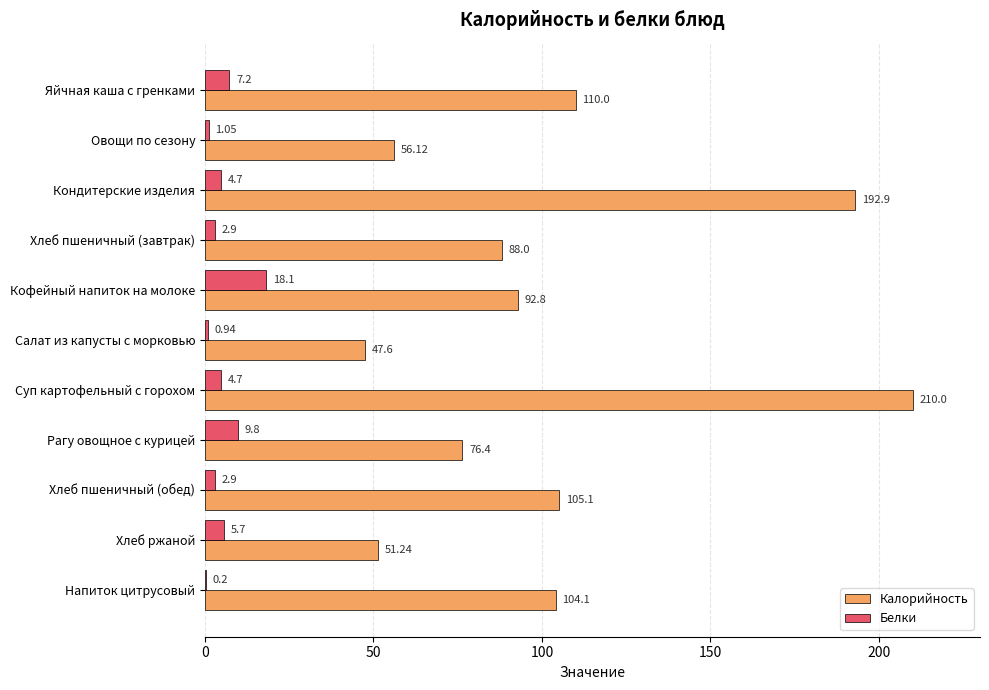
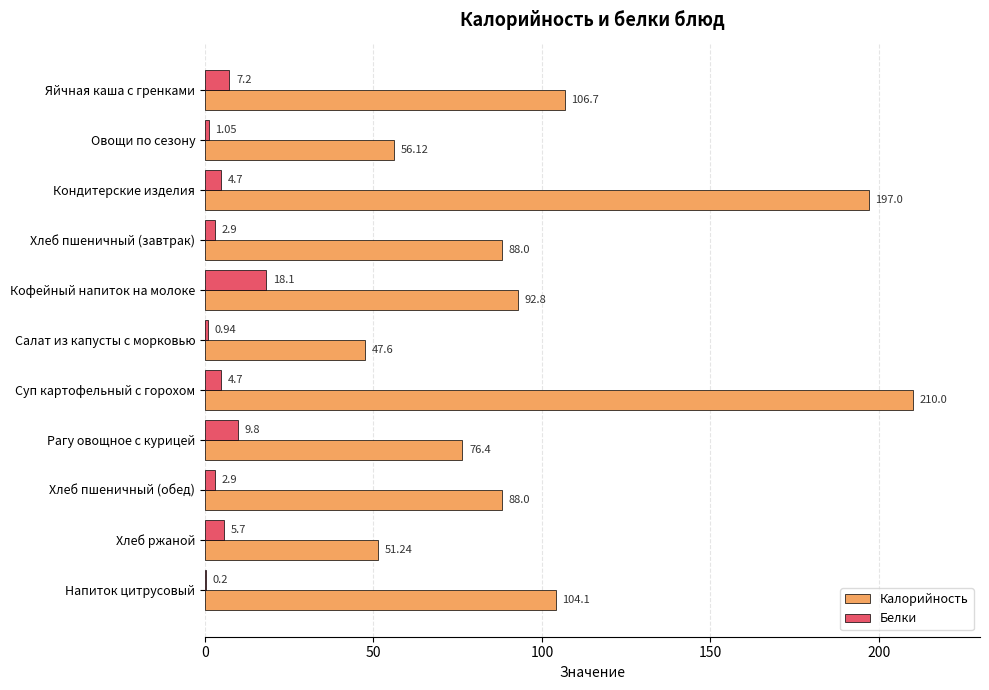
Калорийность, Яйчная каша с гренками: 110.0 -> 106.7
Калорийность, Кондитерские изделия: 192.9 -> 197.0
Калорийность, Хлеб пшеничный (обед): 105.1 -> 88.0
